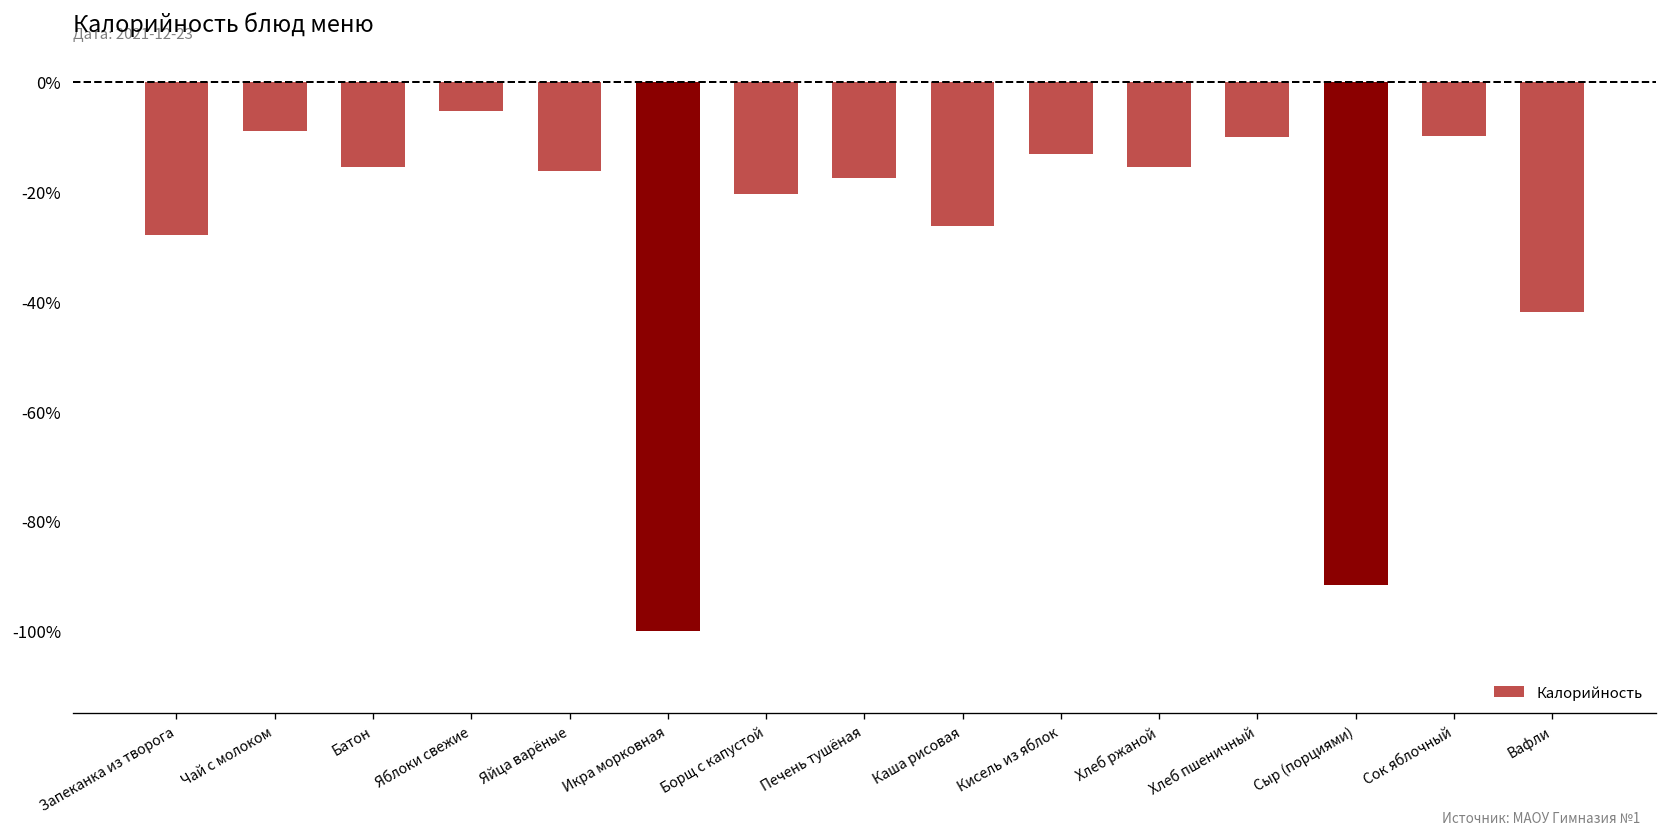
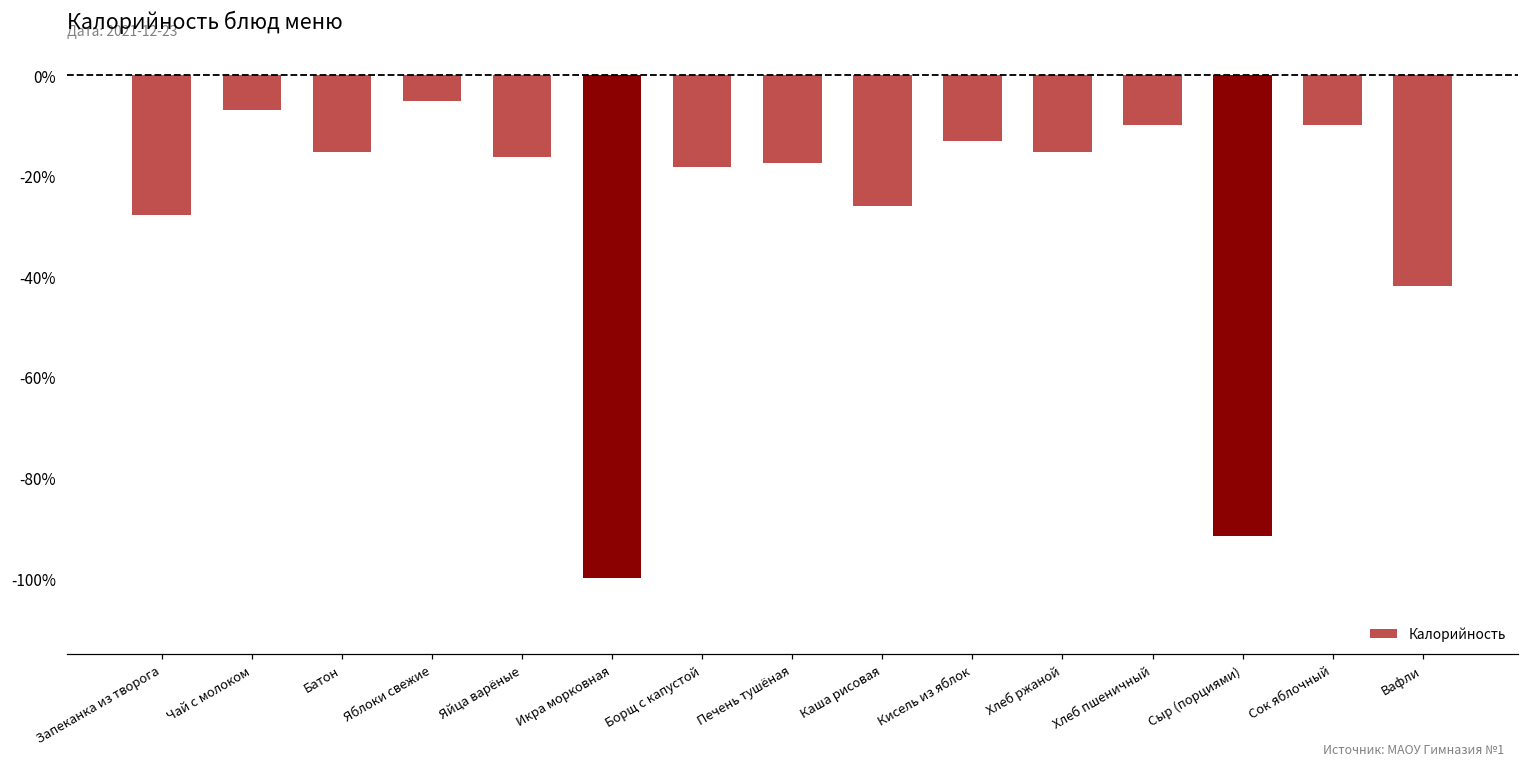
Чай с молоком: -9% -> -7%
Борщ с капустой: -20% -> -18%
